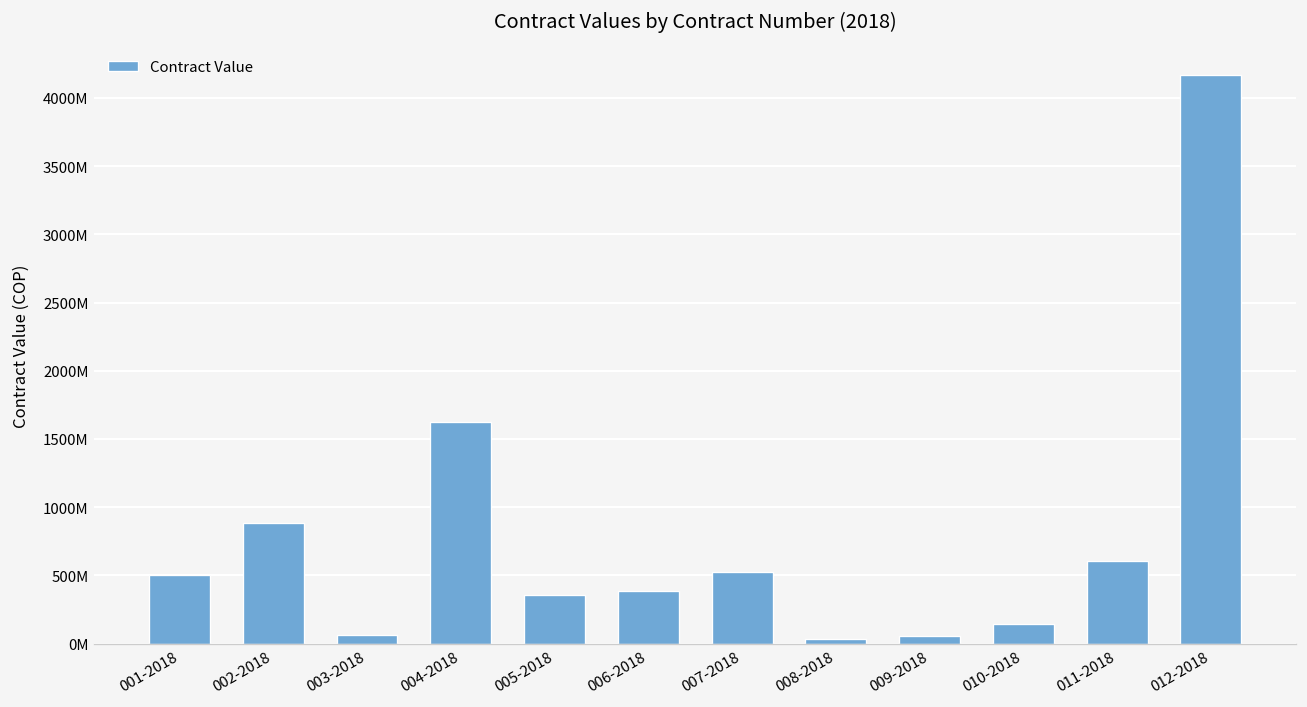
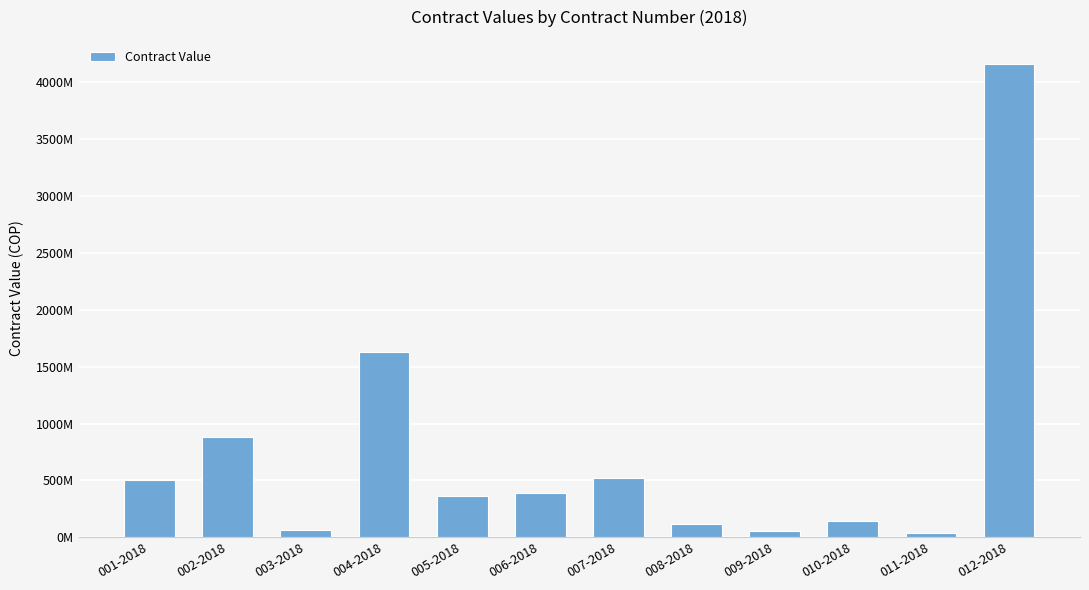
008-2018: 40000000 -> 120000000
011-2018: 600000000 -> 40000000
